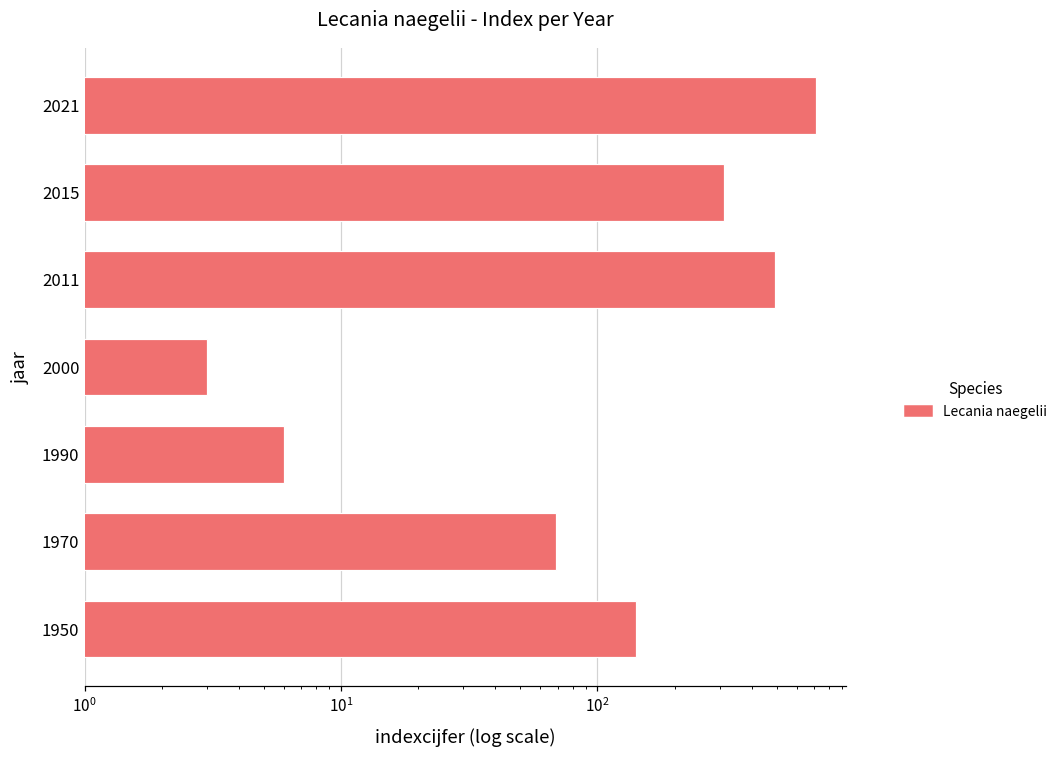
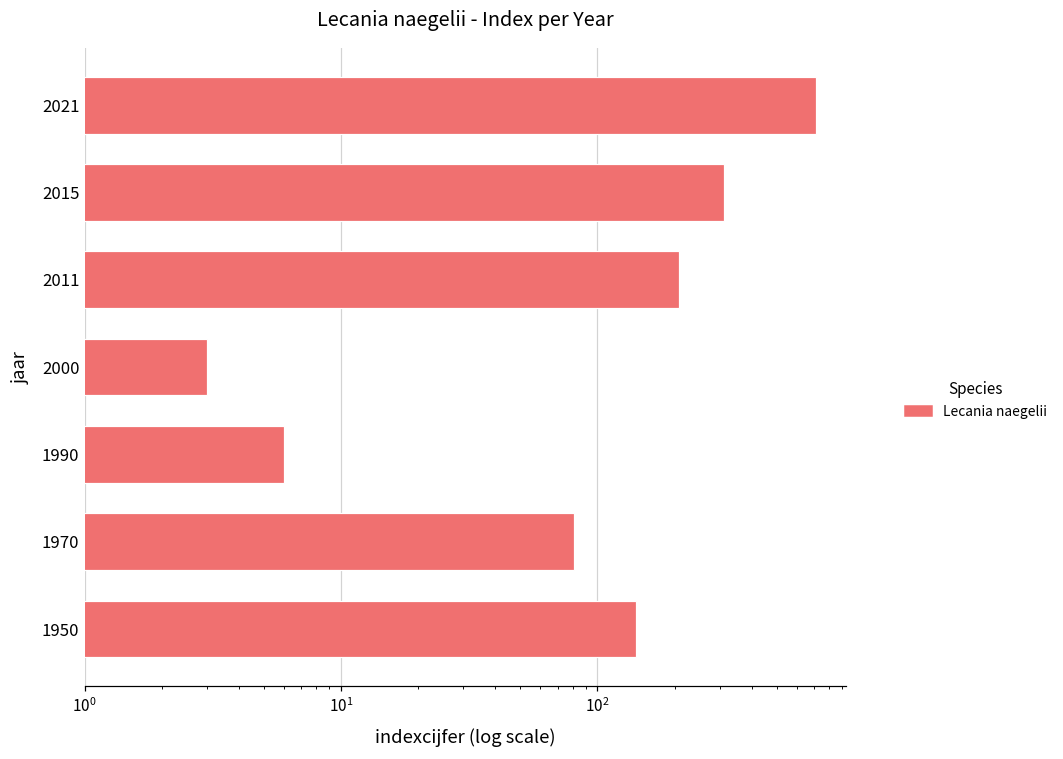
2011: 490 -> 210
1970: 69 -> 81
